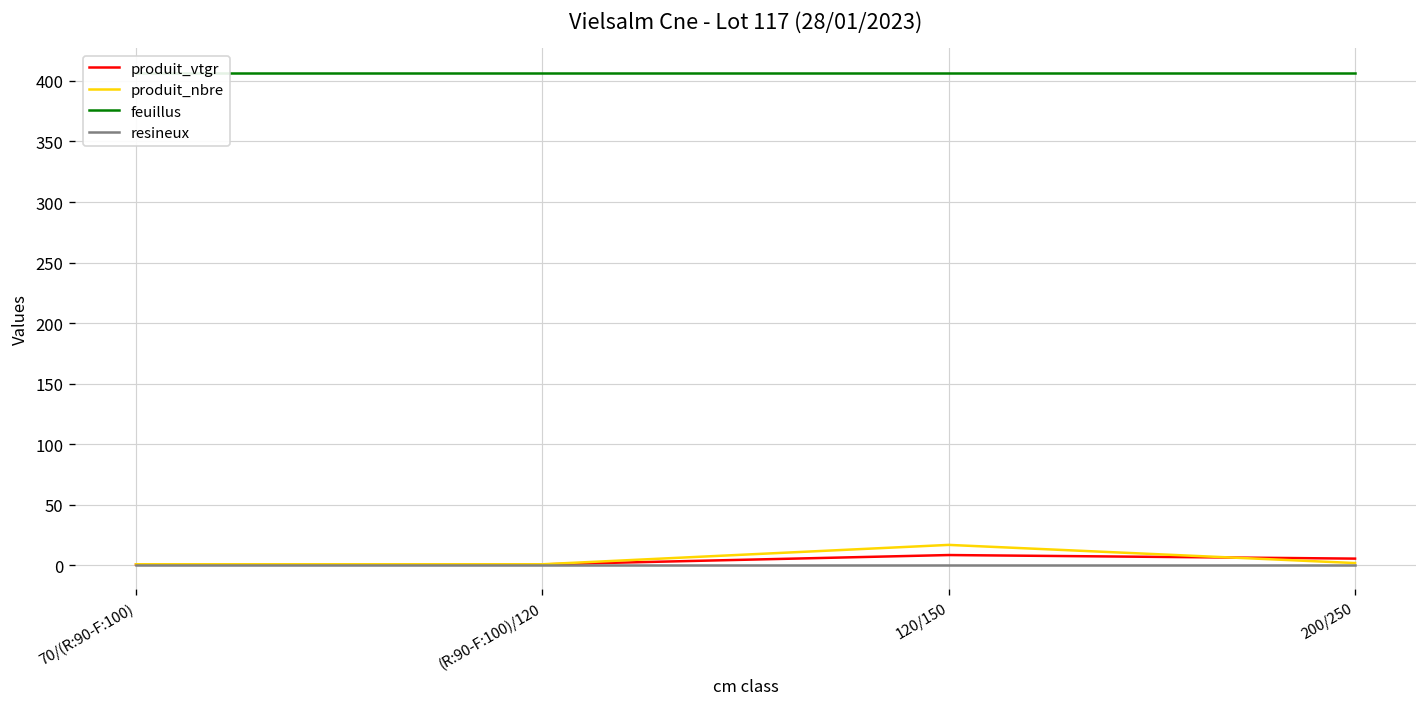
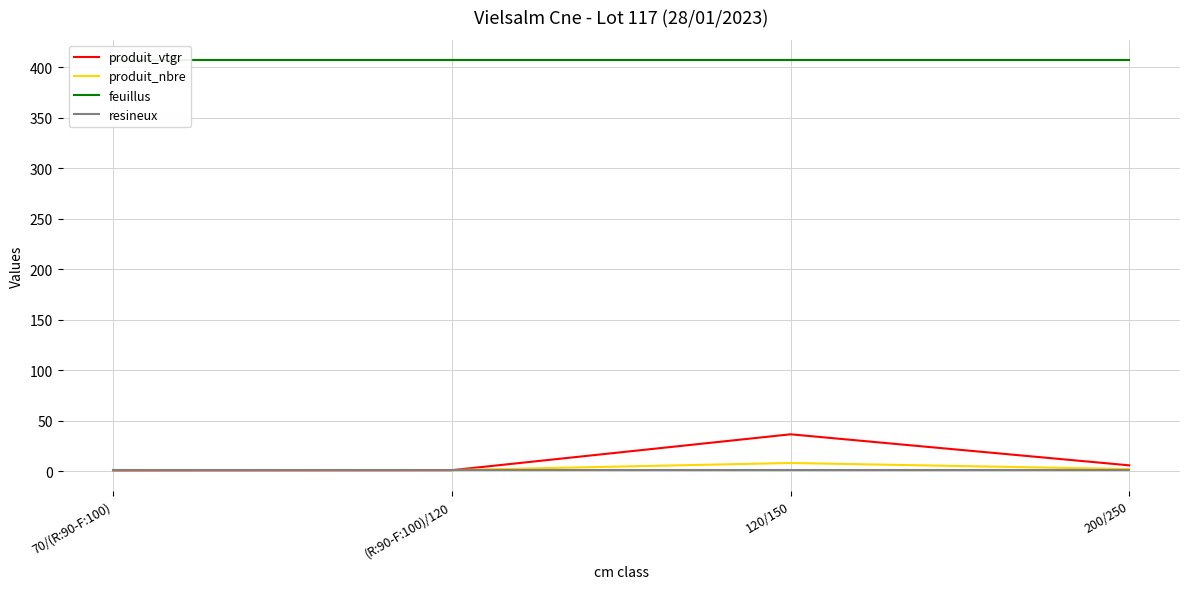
produit_vtgr, 120/150: 9 -> 36
produit_nbre, 120/150: 17 -> 8
